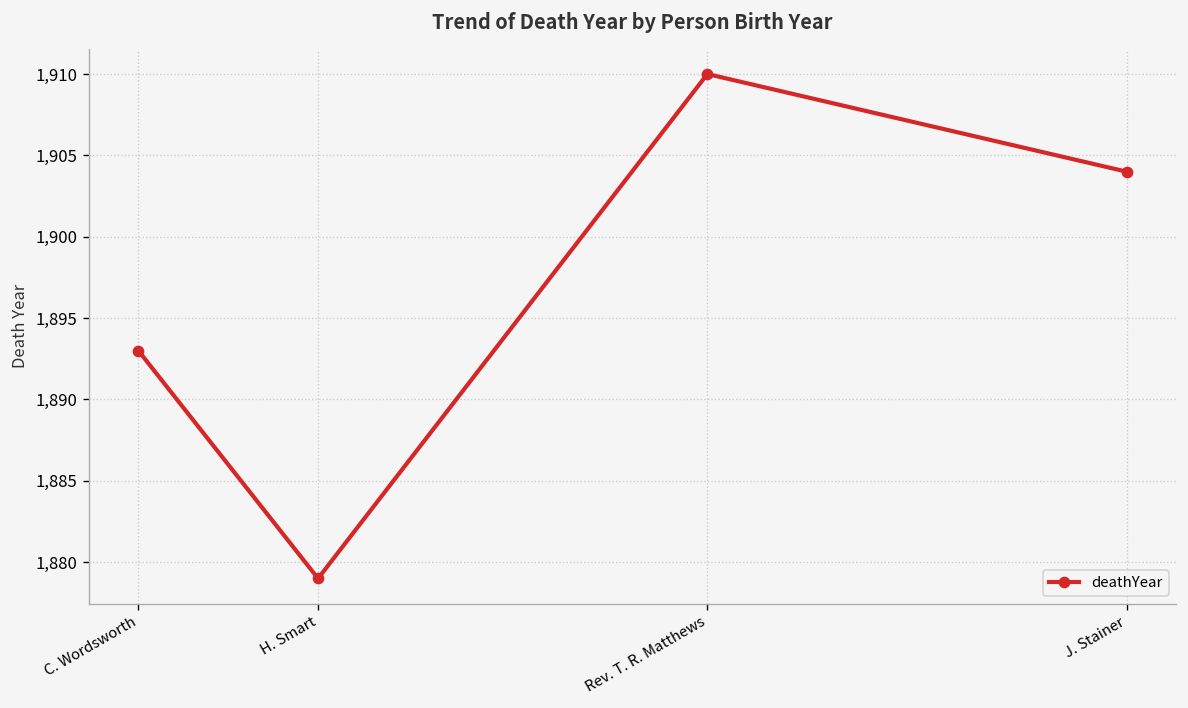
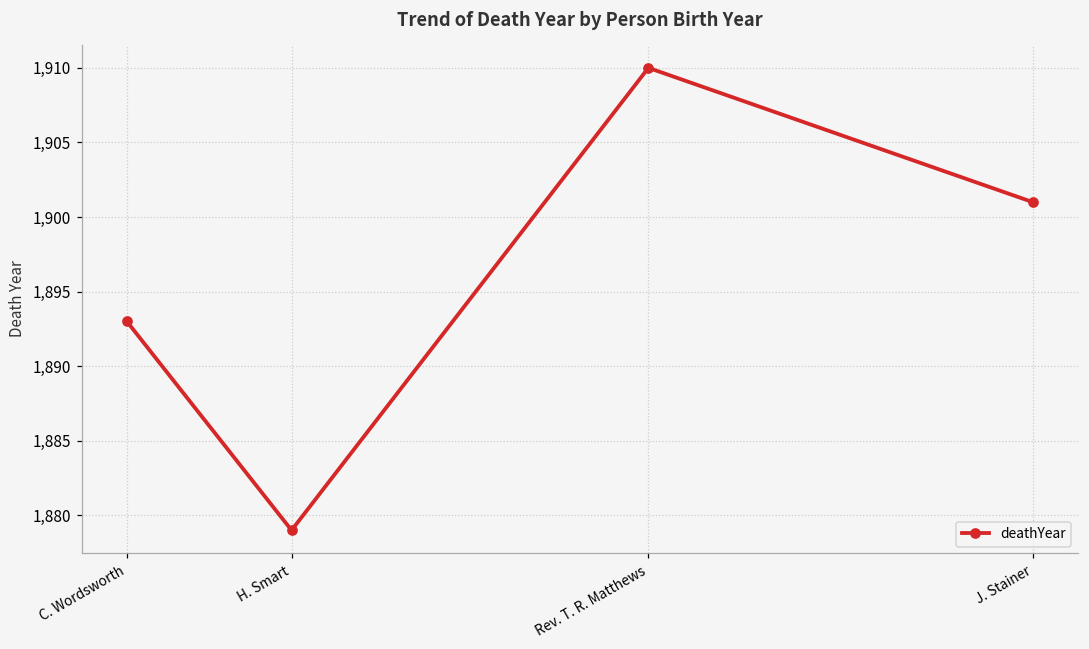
J. Stainer: 1,904 -> 1,901
